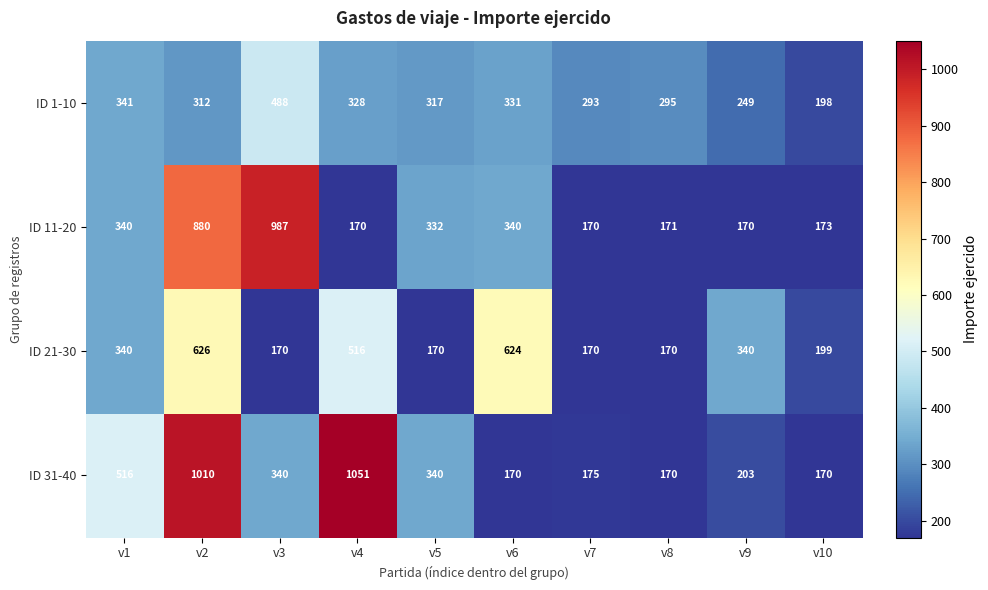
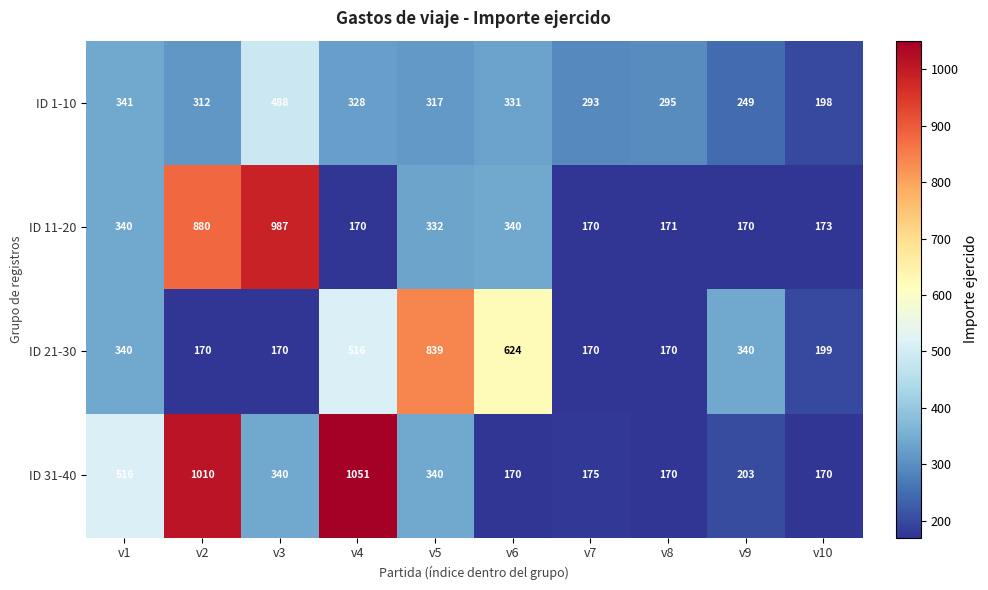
ID 21-30, v2: 626 -> 170
ID 21-30, v5: 170 -> 839
